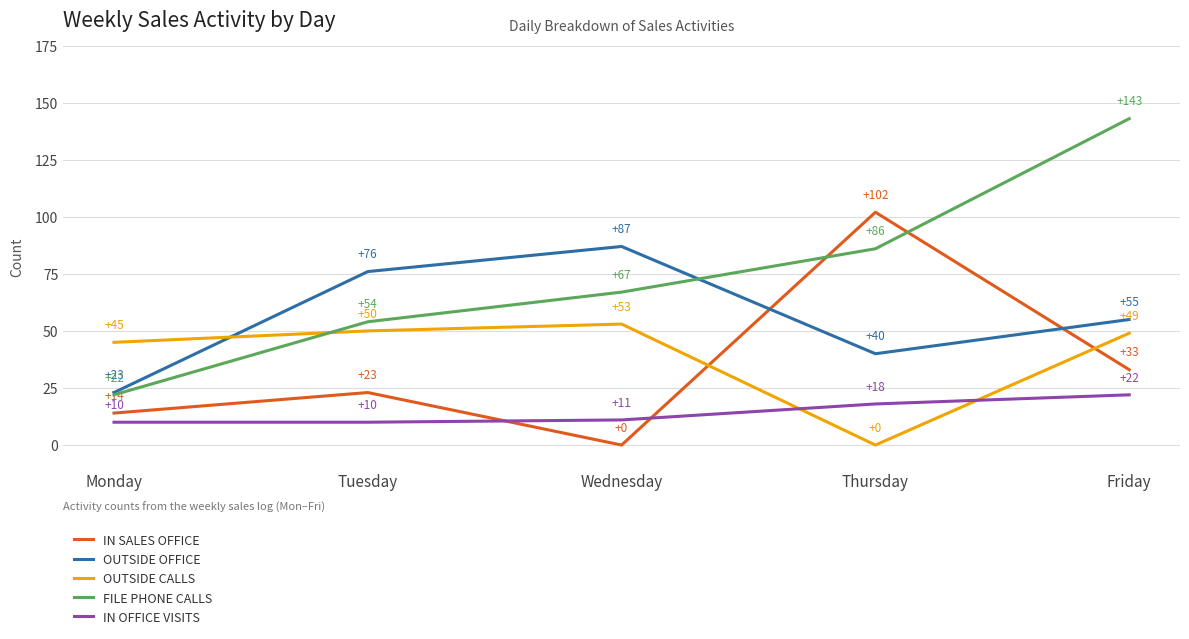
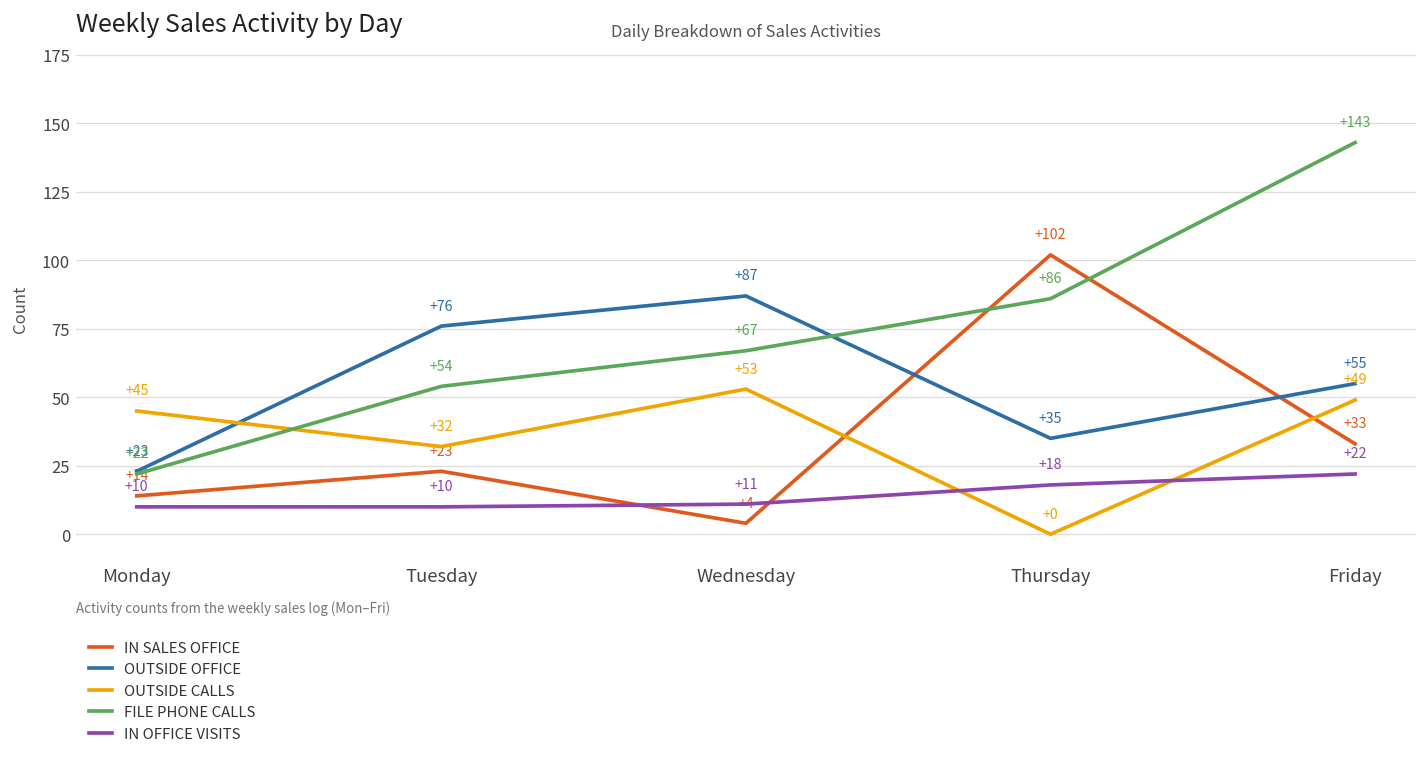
OUTSIDE CALLS, Tuesday: +50 -> +32
IN SALES OFFICE, Wednesday: +0 -> +4
OUTSIDE OFFICE, Thursday: +40 -> +35
